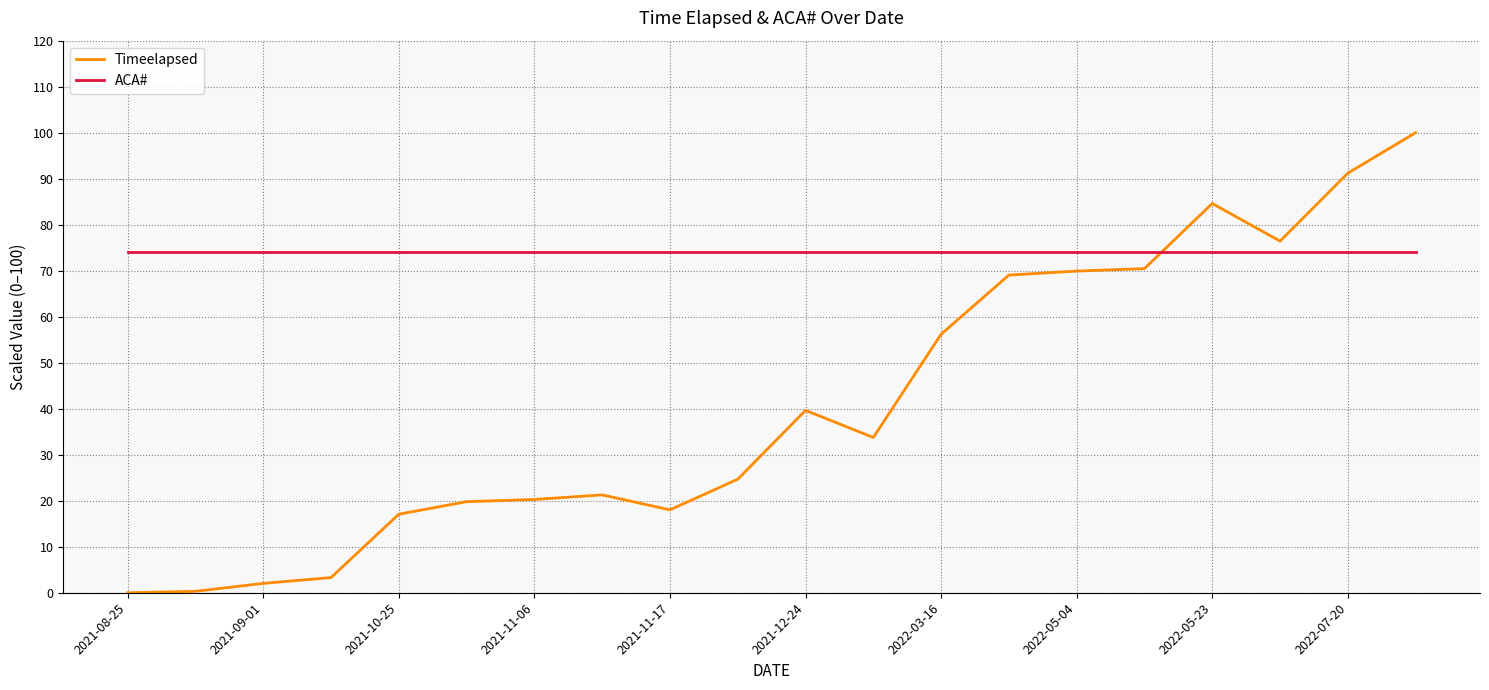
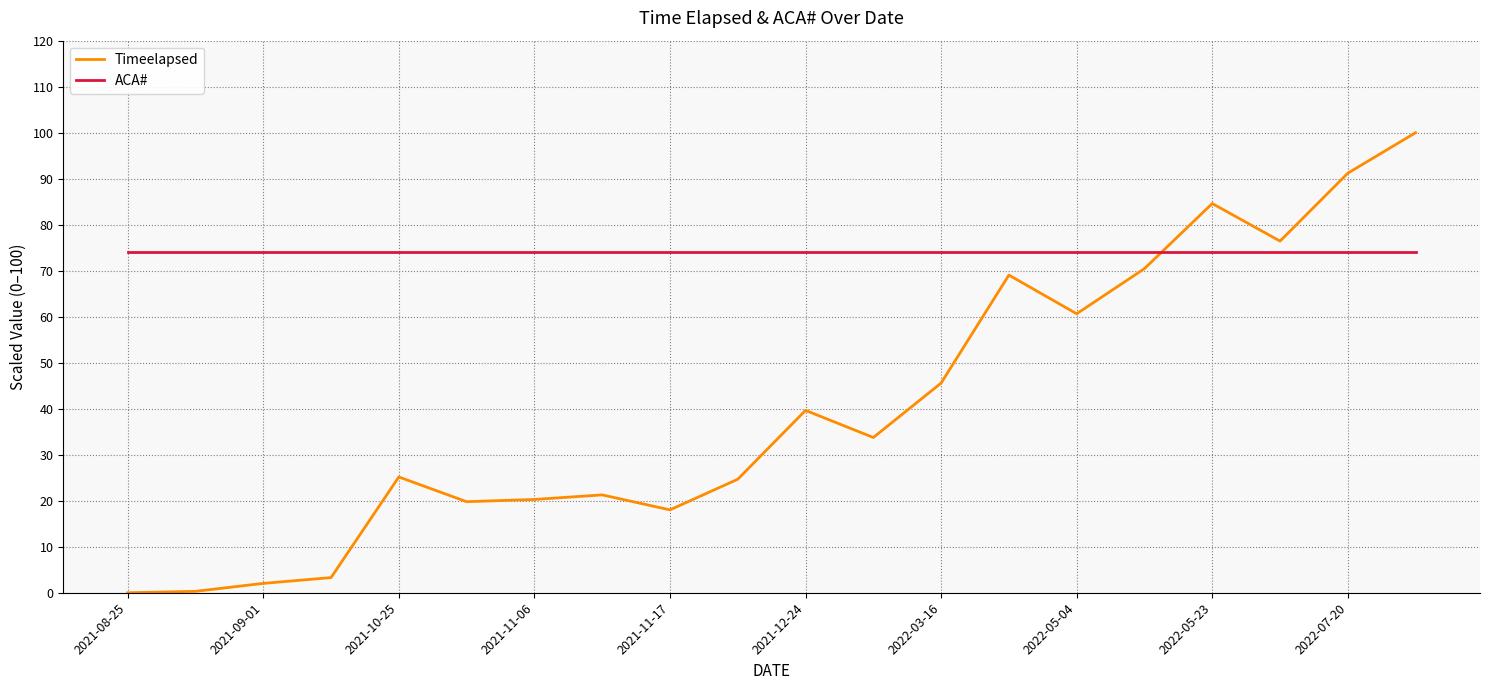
Timeelapsed, 2021-10-25: 17 -> 25
Timeelapsed, 2022-03-16: 56 -> 46
Timeelapsed, 2022-05-04: 70 -> 61
